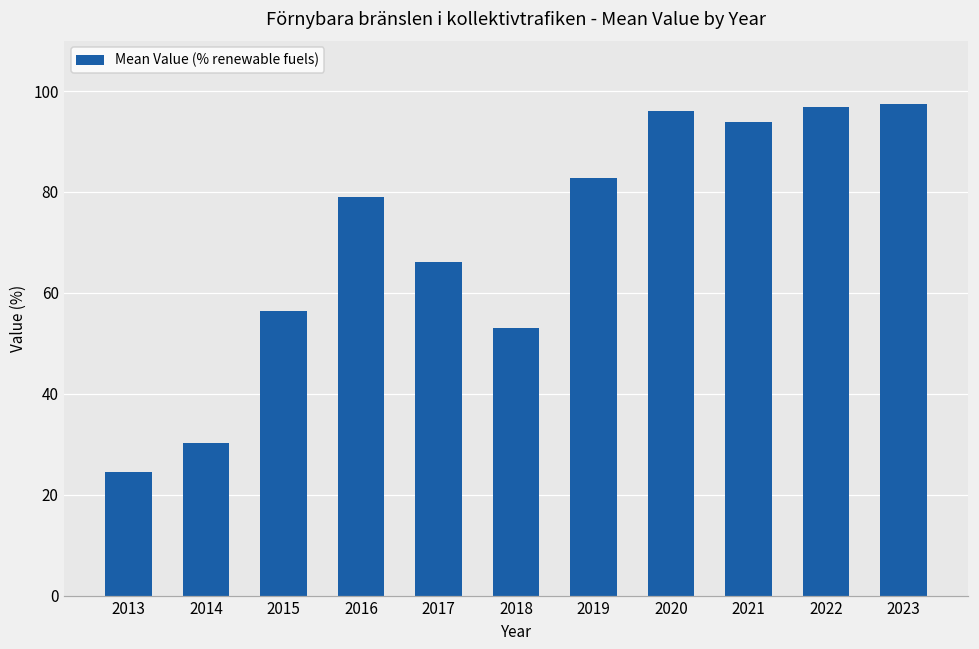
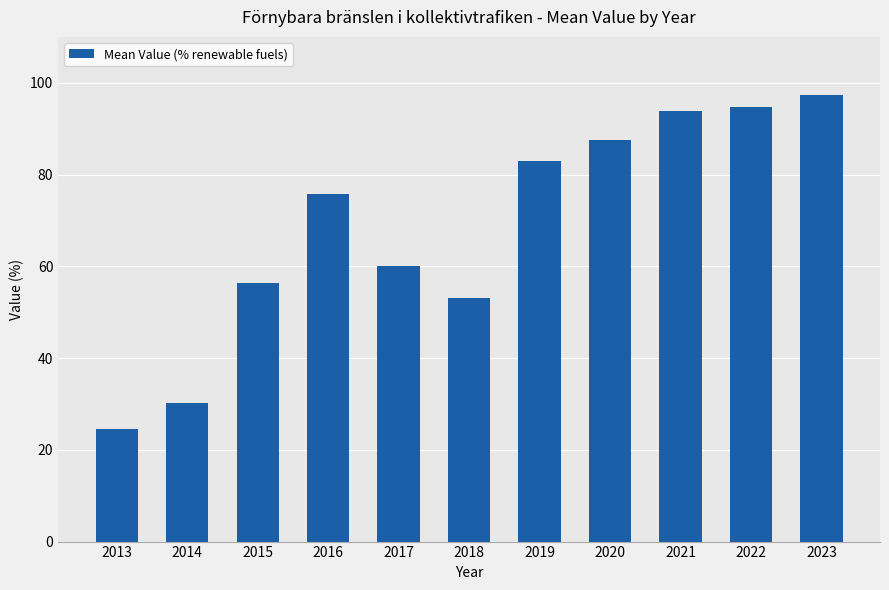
2016: 79 -> 76
2017: 66 -> 60
2020: 96 -> 88
2022: 97 -> 95
